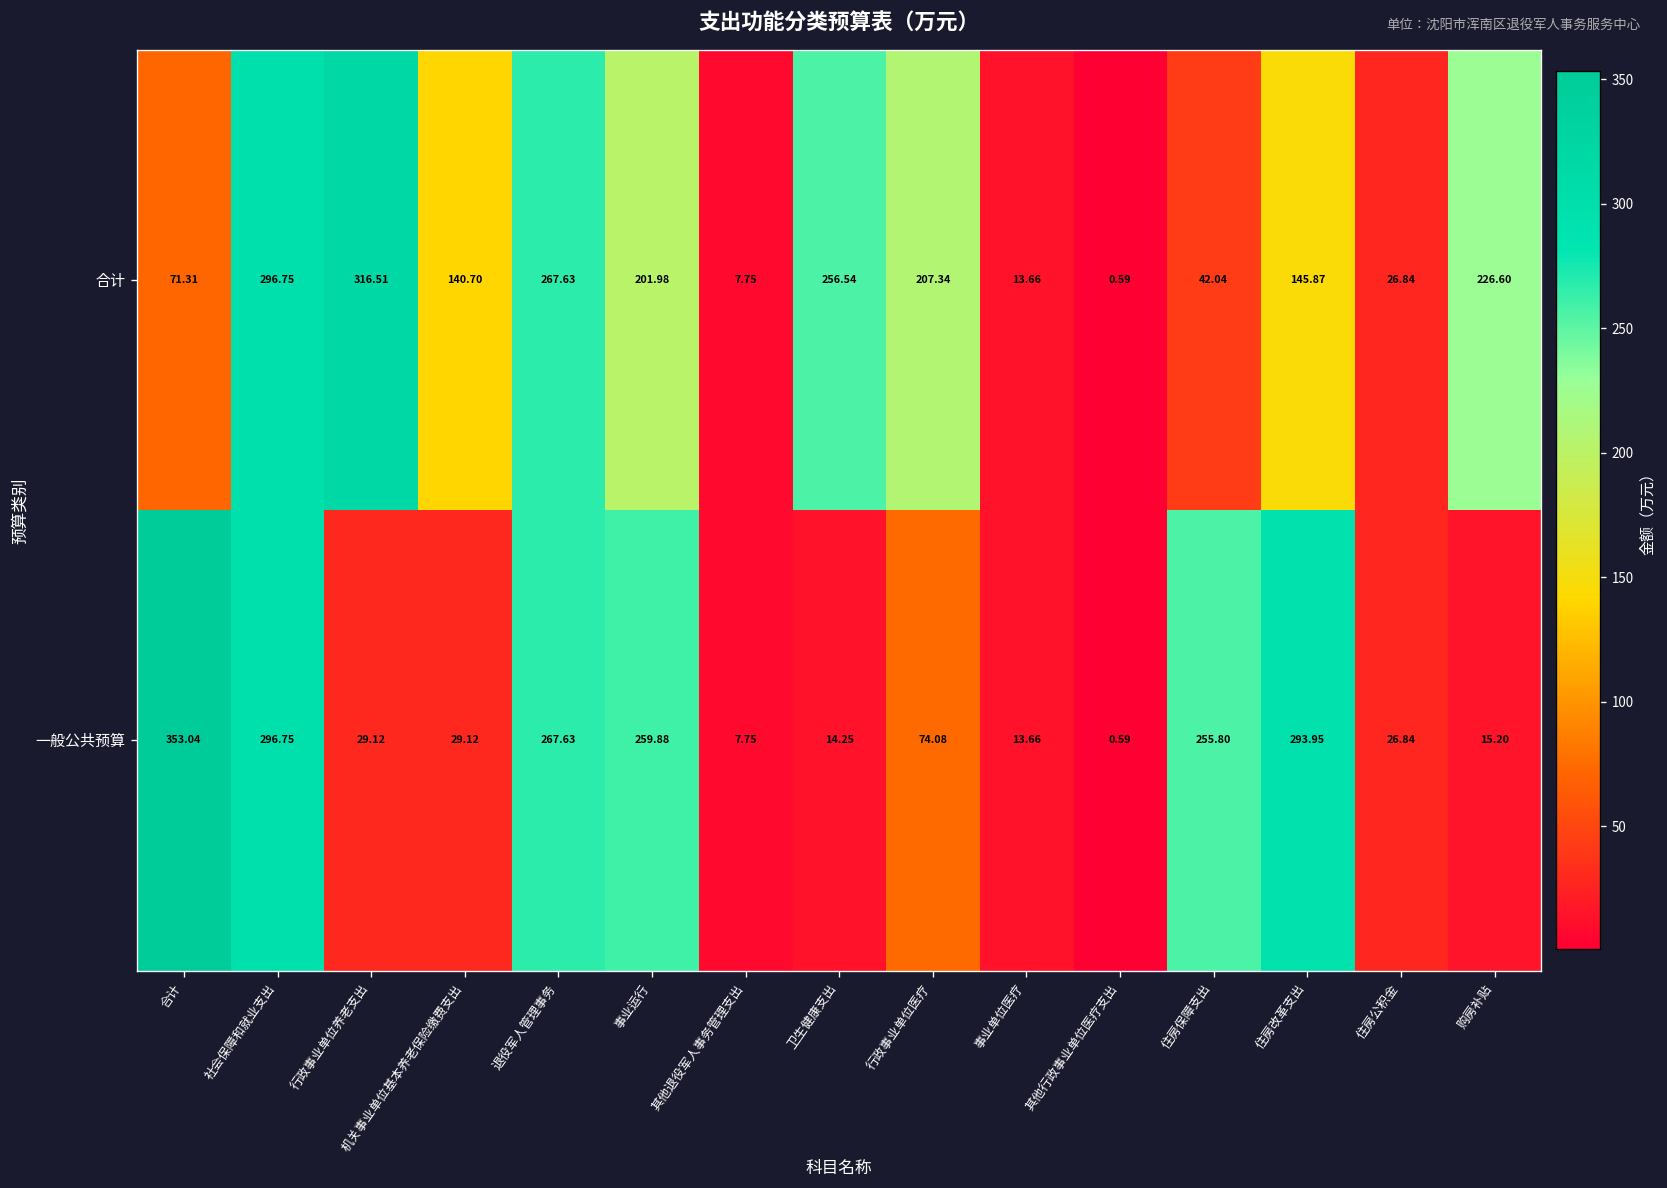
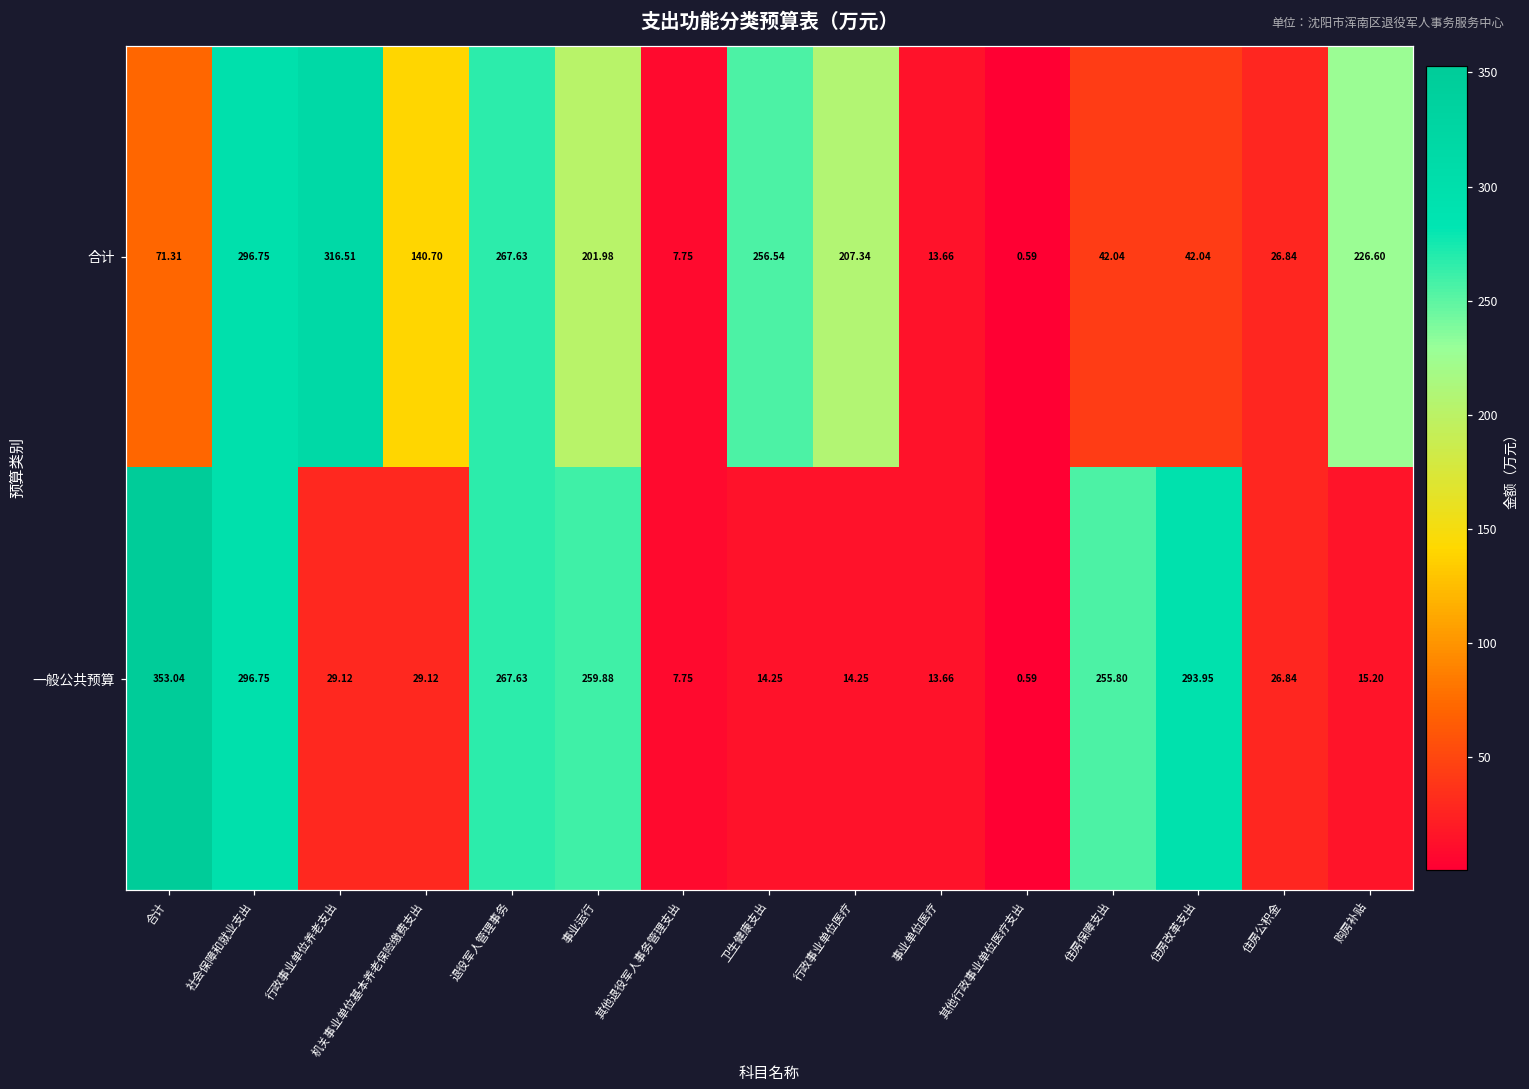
合计, 住房改革支出: 145.87 -> 42.04
一般公共预算, 行政事业单位医疗: 74.08 -> 14.25
